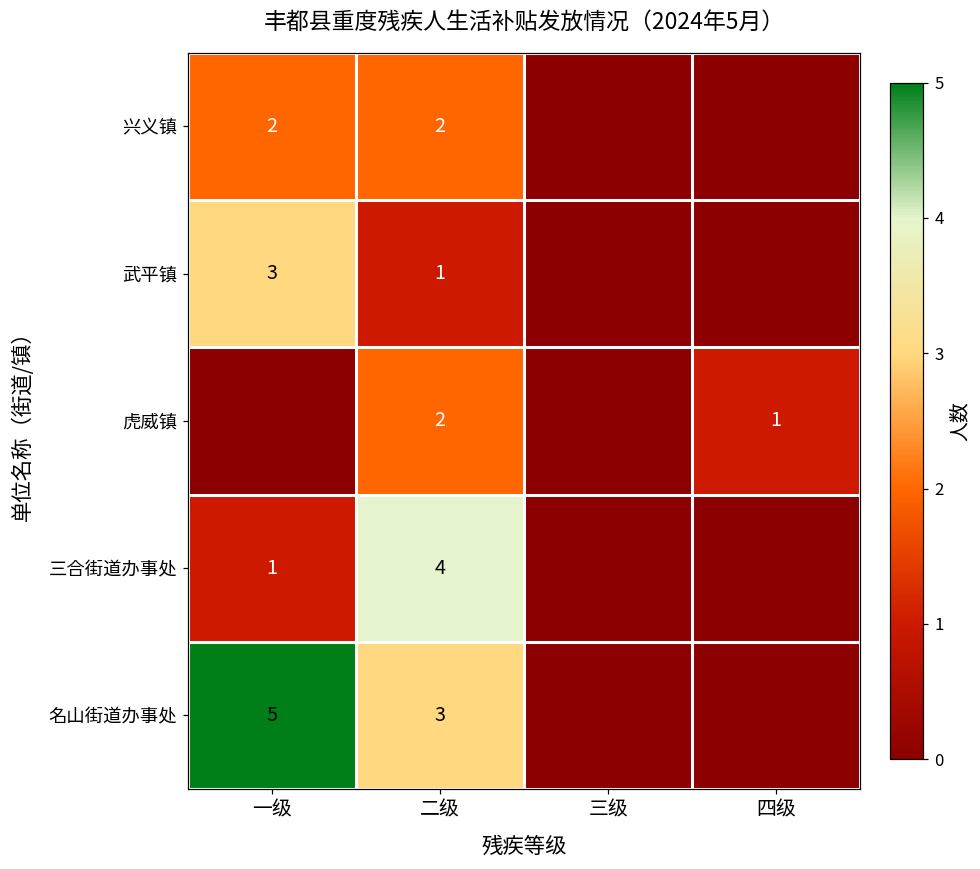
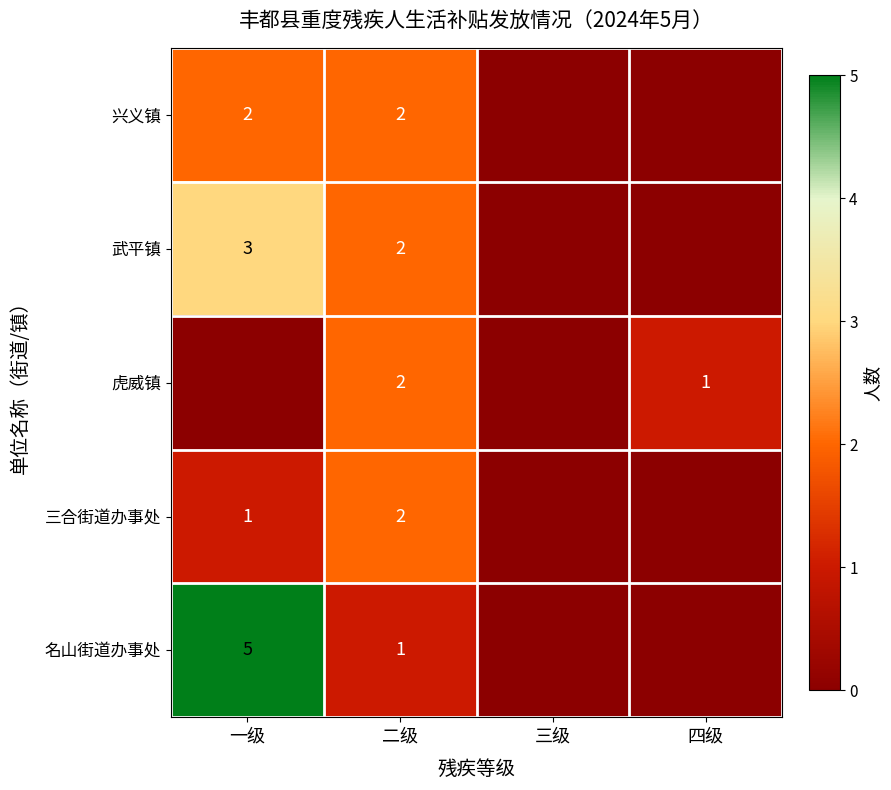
武平镇, 二级: 1 -> 2
三合街道办事处, 二级: 4 -> 2
名山街道办事处, 二级: 3 -> 1
